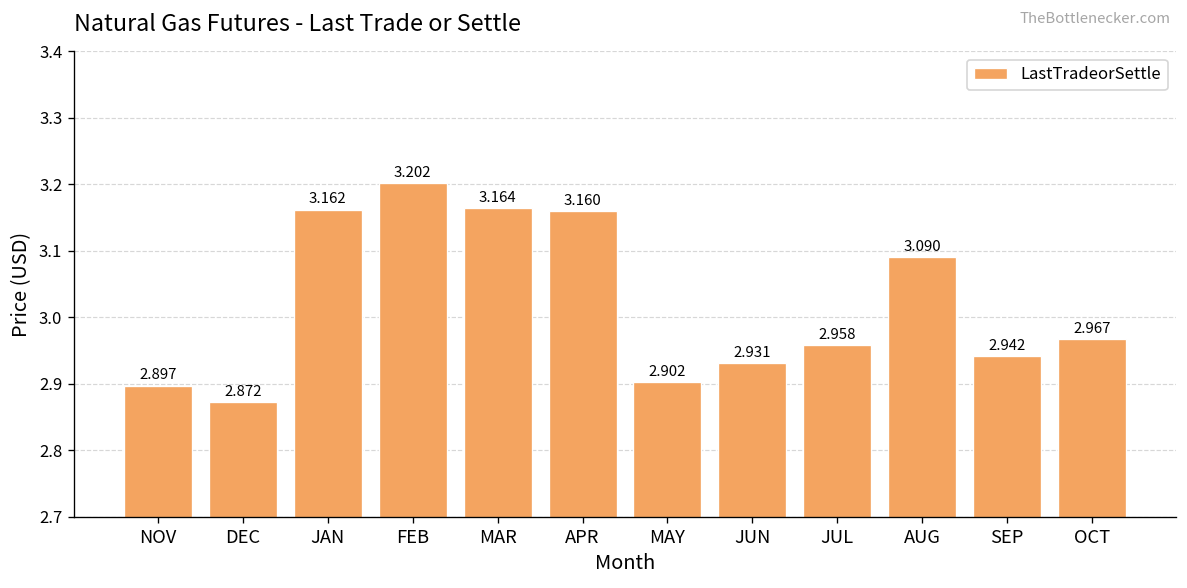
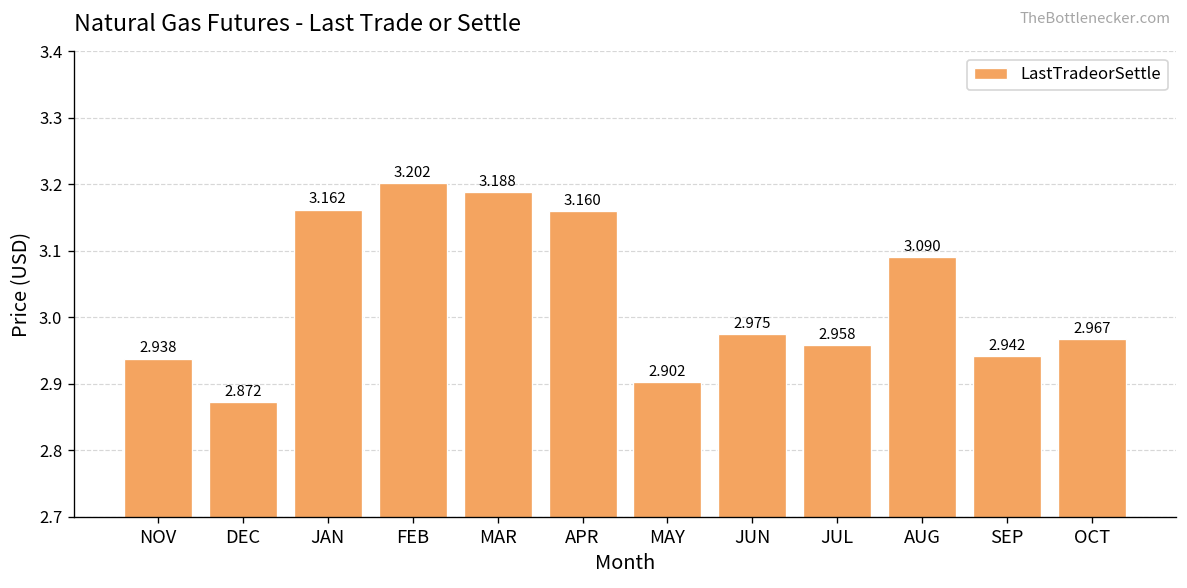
NOV: 2.897 -> 2.938
MAR: 3.164 -> 3.188
JUN: 2.931 -> 2.975
